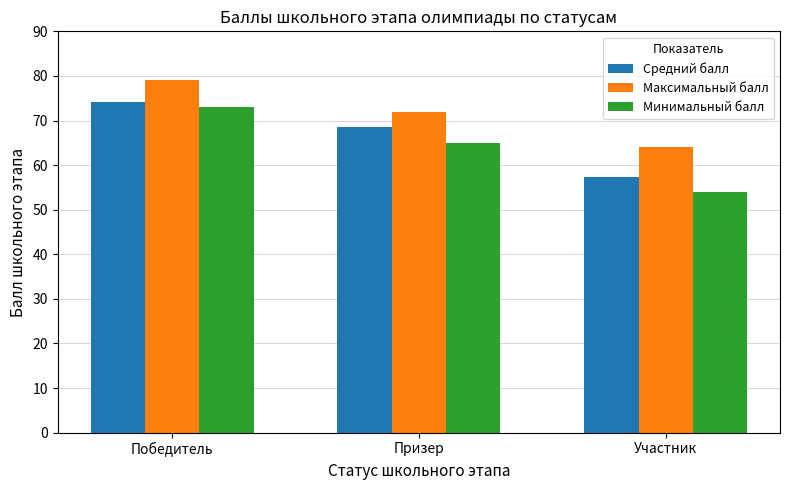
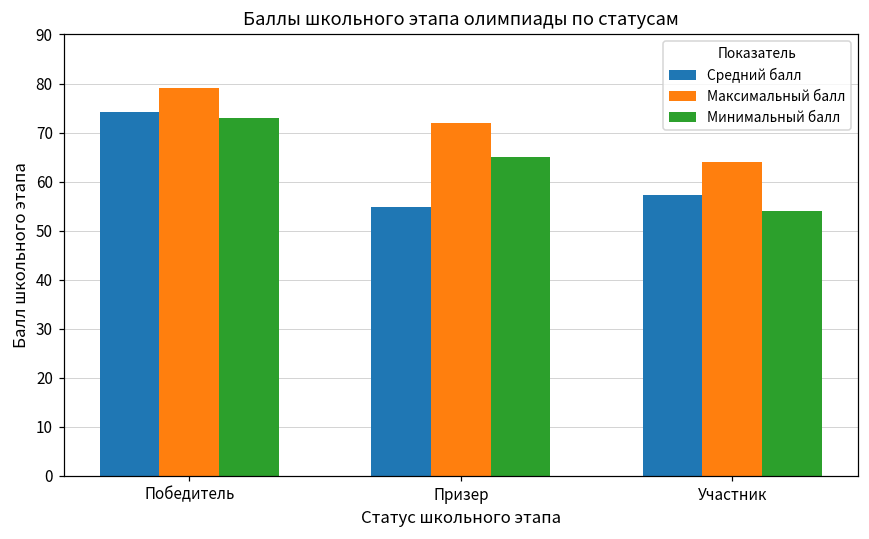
Средний балл, Призер: 68 -> 55
